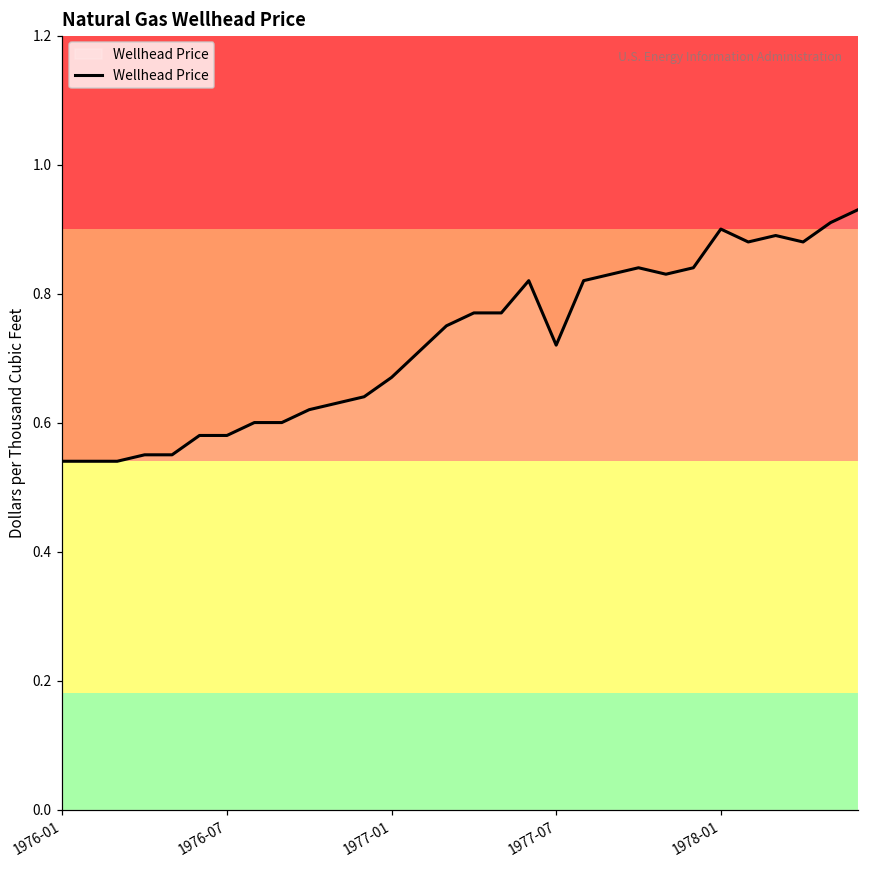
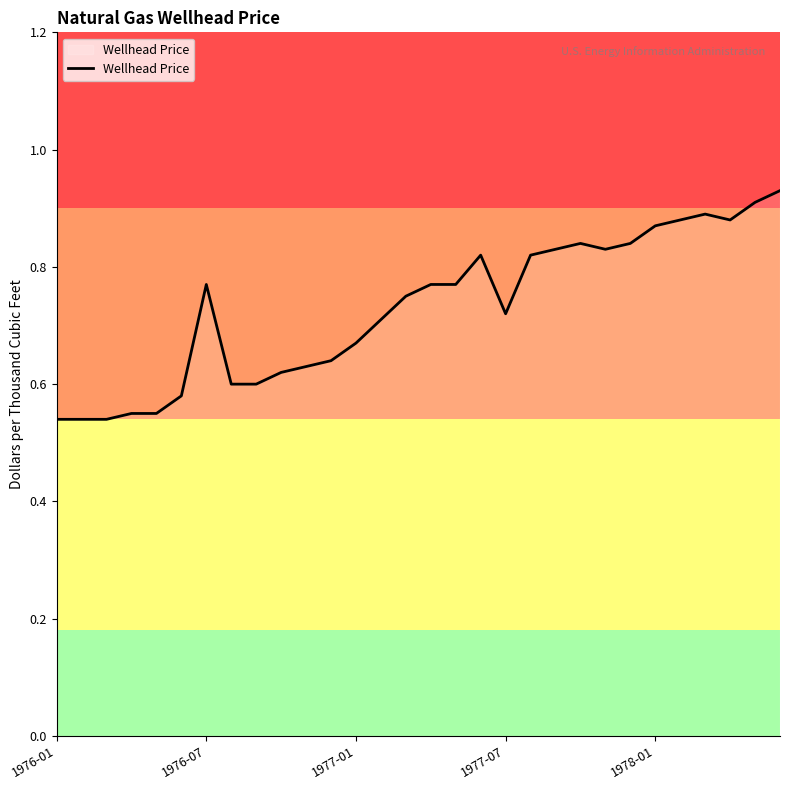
1976-07: 0.58 -> 0.77
1978-01: 0.90 -> 0.87
